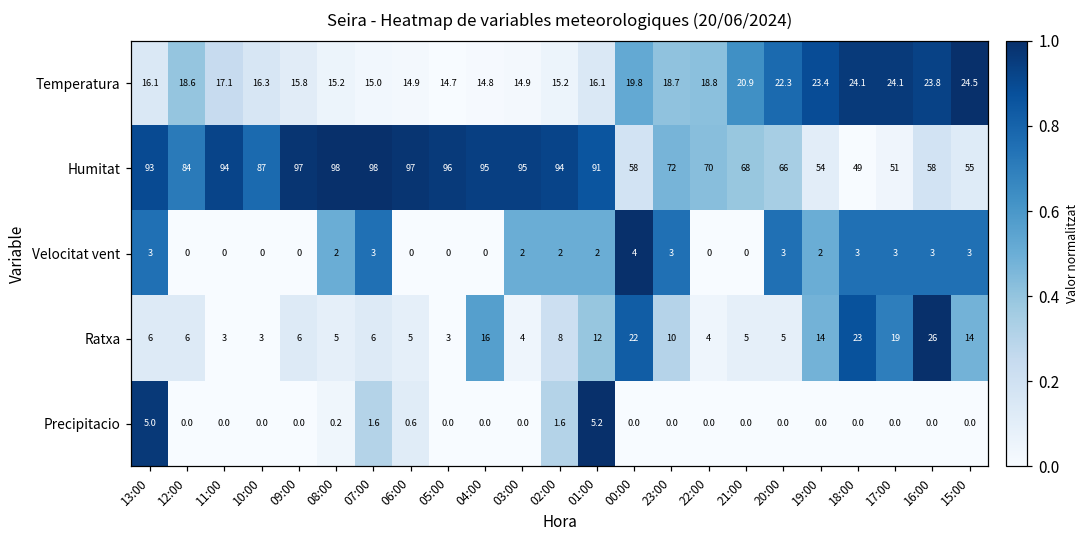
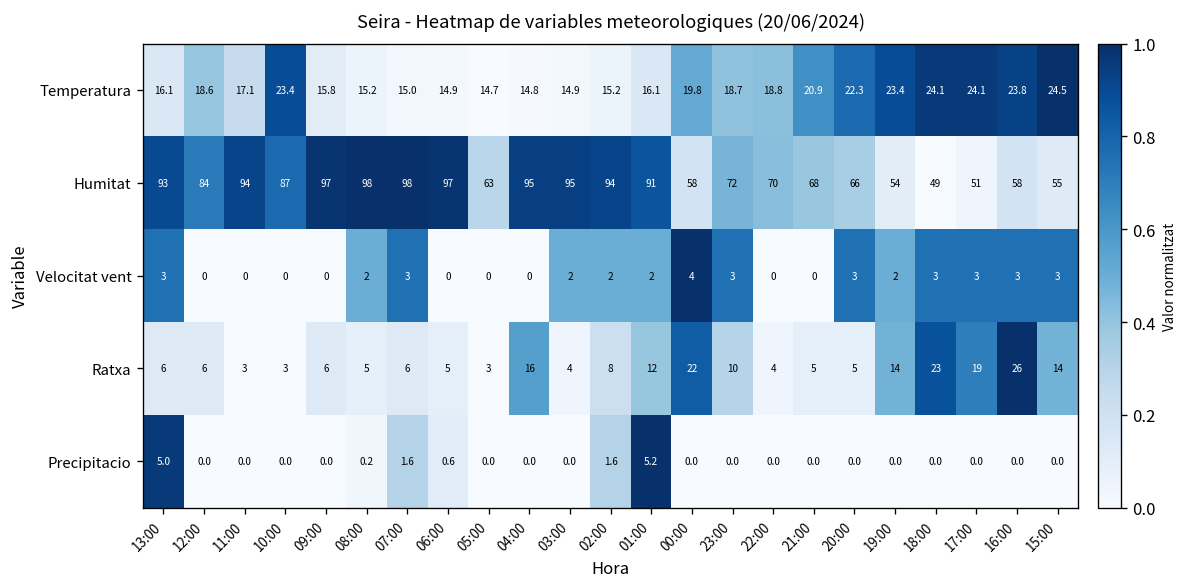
Temperatura, 10:00: 16.3 -> 23.4
Humitat, 05:00: 96 -> 63
